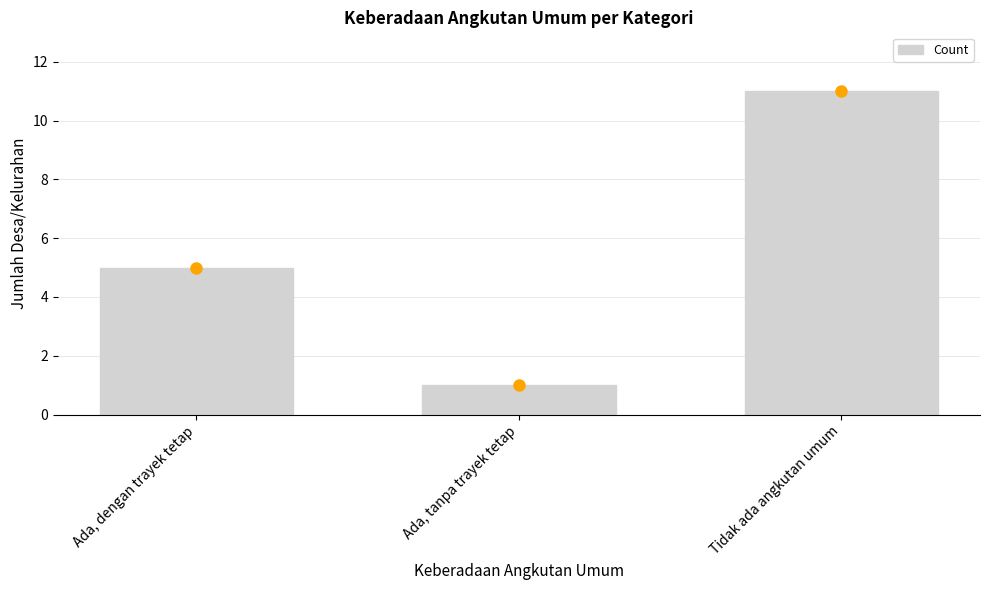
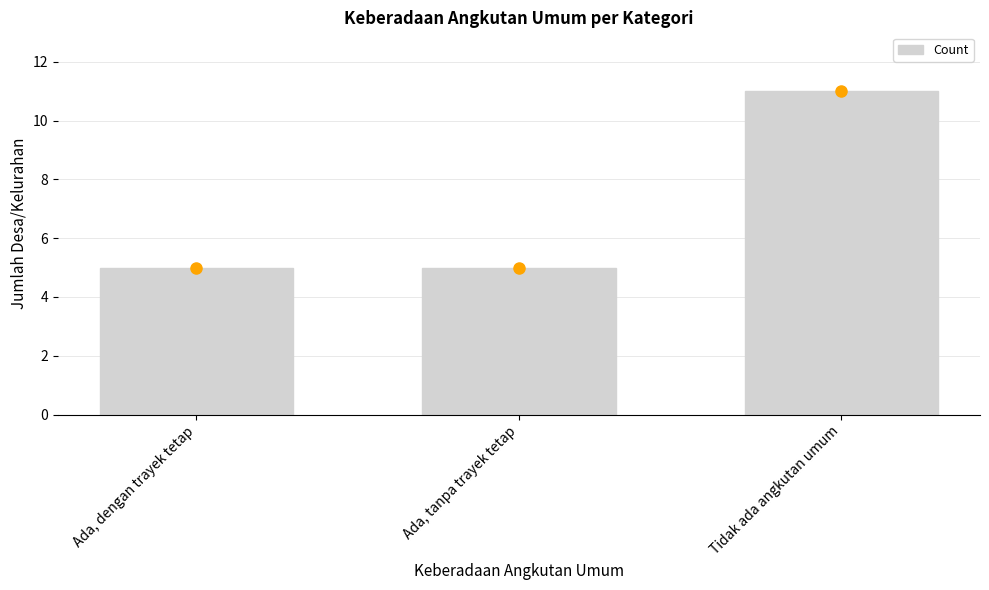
Count, Ada, tanpa trayek tetap: 1 -> 5
